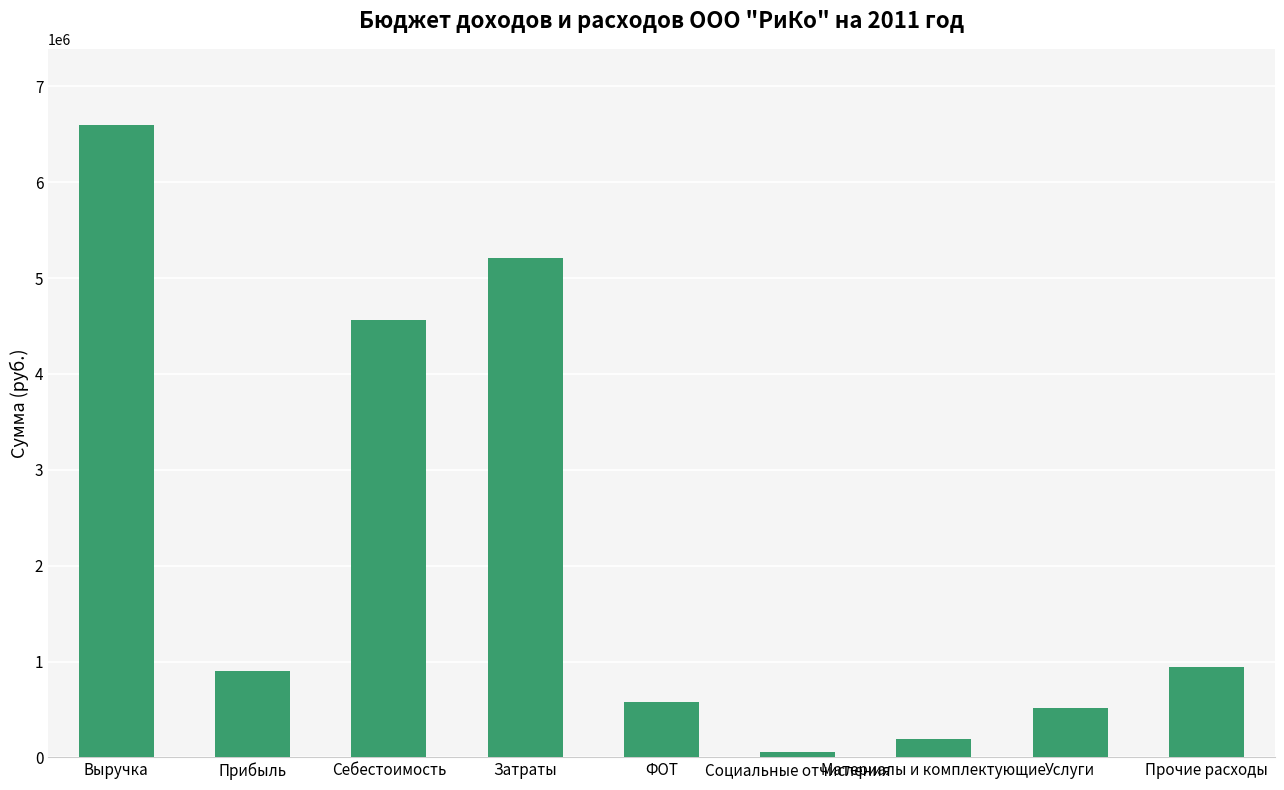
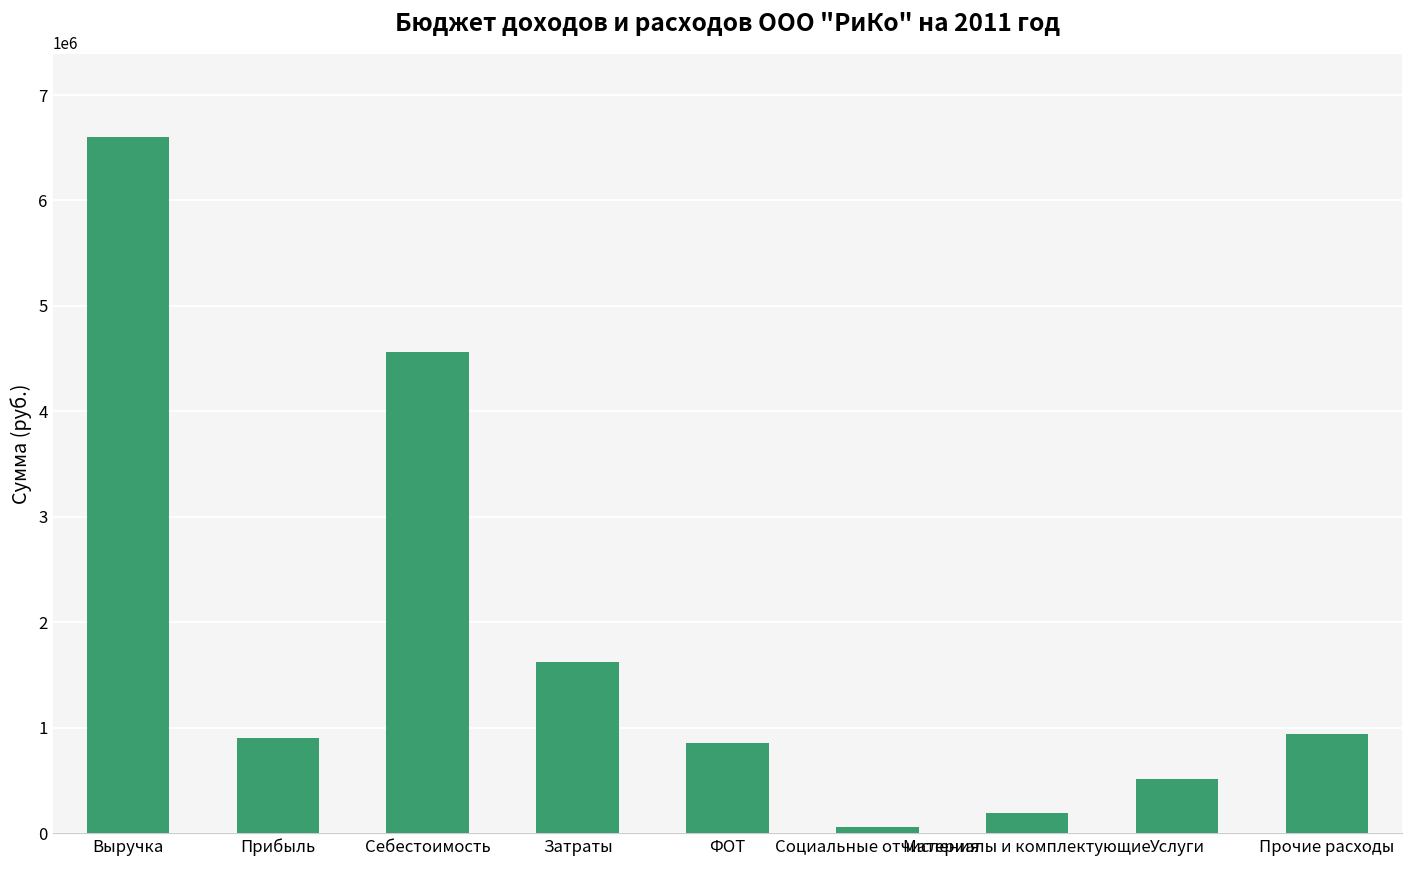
Затраты: 5200000 -> 1600000
ФОТ: 600000 -> 900000
